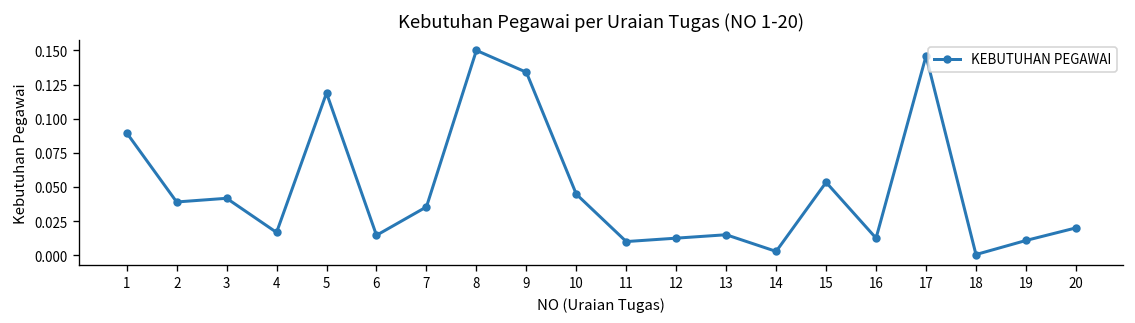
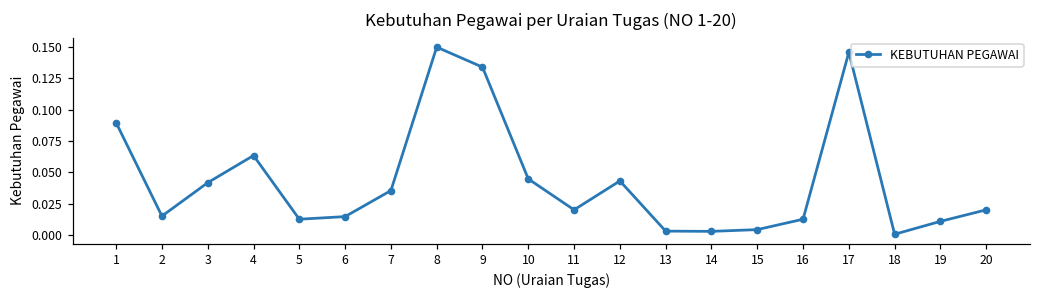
2: 0.039 -> 0.015
4: 0.017 -> 0.063
5: 0.119 -> 0.013
11: 0.01 -> 0.02
12: 0.013 -> 0.043
13: 0.015 -> 0.003
15: 0.053 -> 0.004
